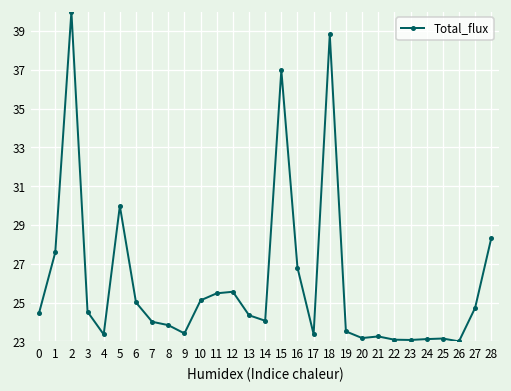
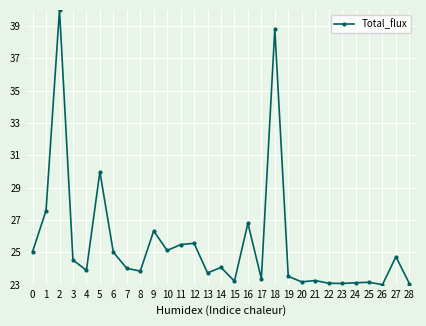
0: 24.5 -> 25.0
4: 23.4 -> 23.9
9: 23.4 -> 26.3
13: 24.3 -> 23.7
15: 37.0 -> 23.2
28: 28.3 -> 23.1
